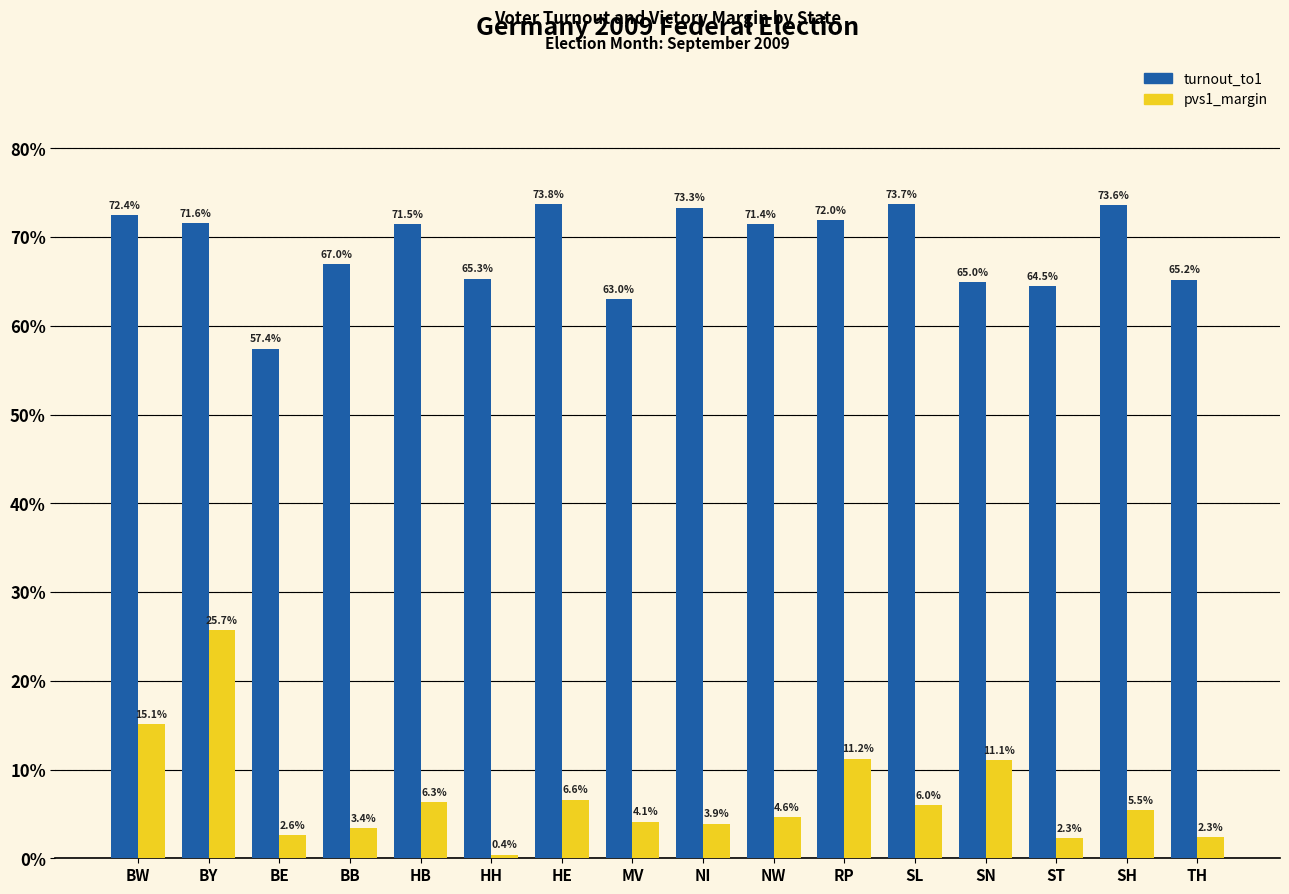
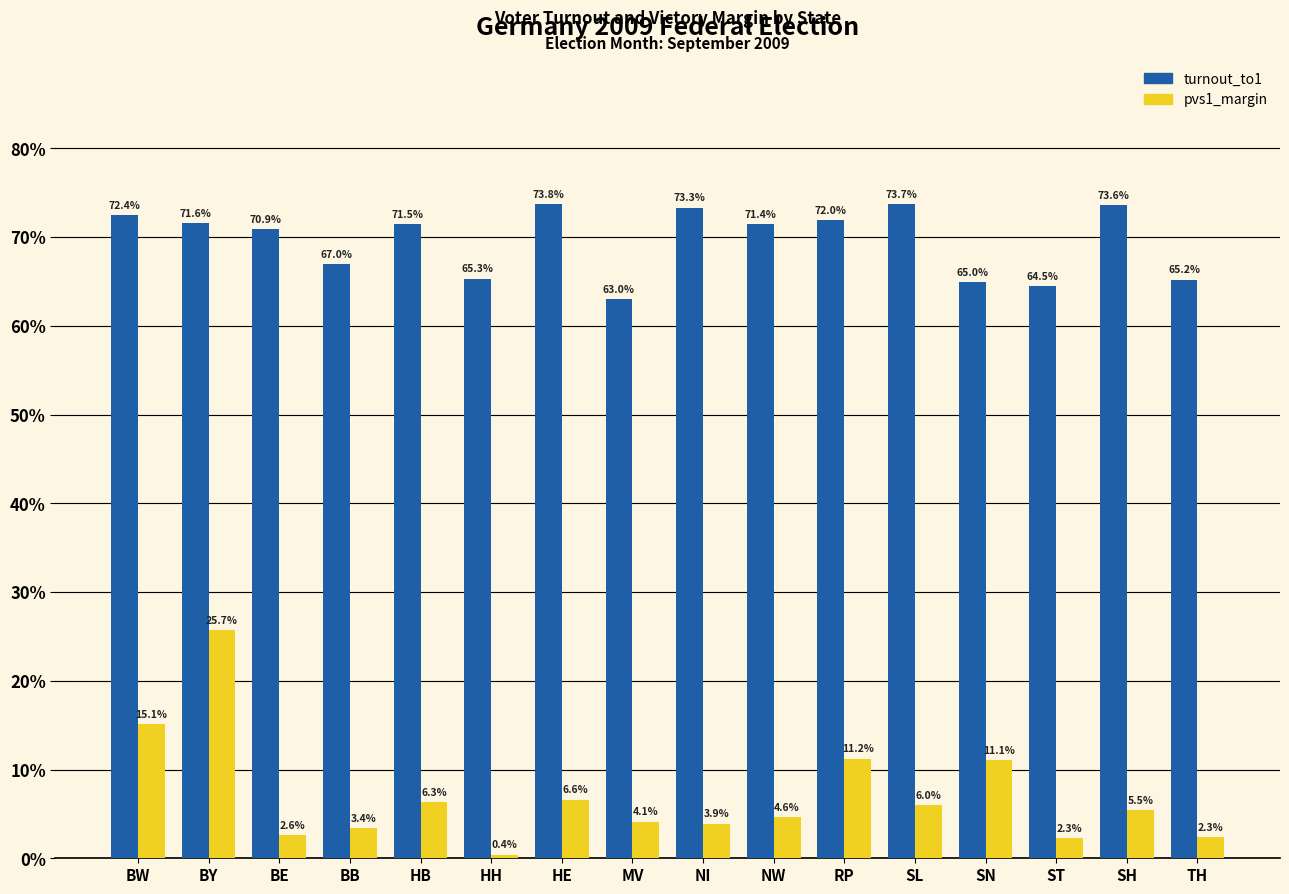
turnout_to1, BE: 57.4% -> 70.9%
